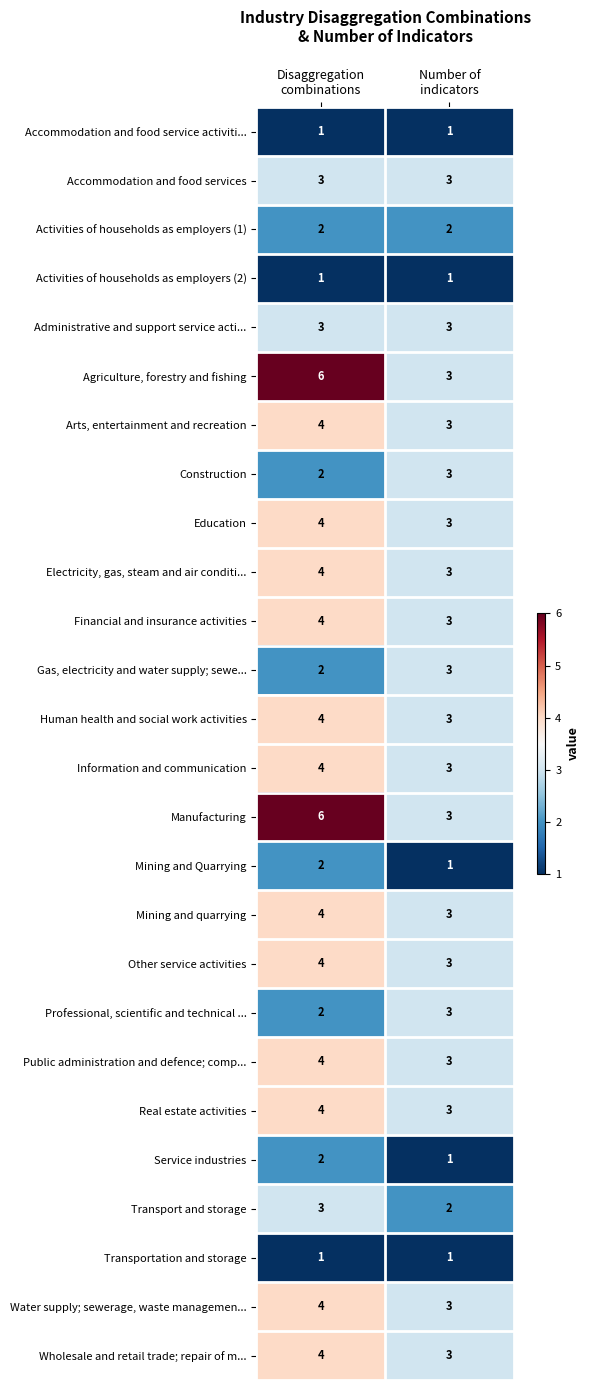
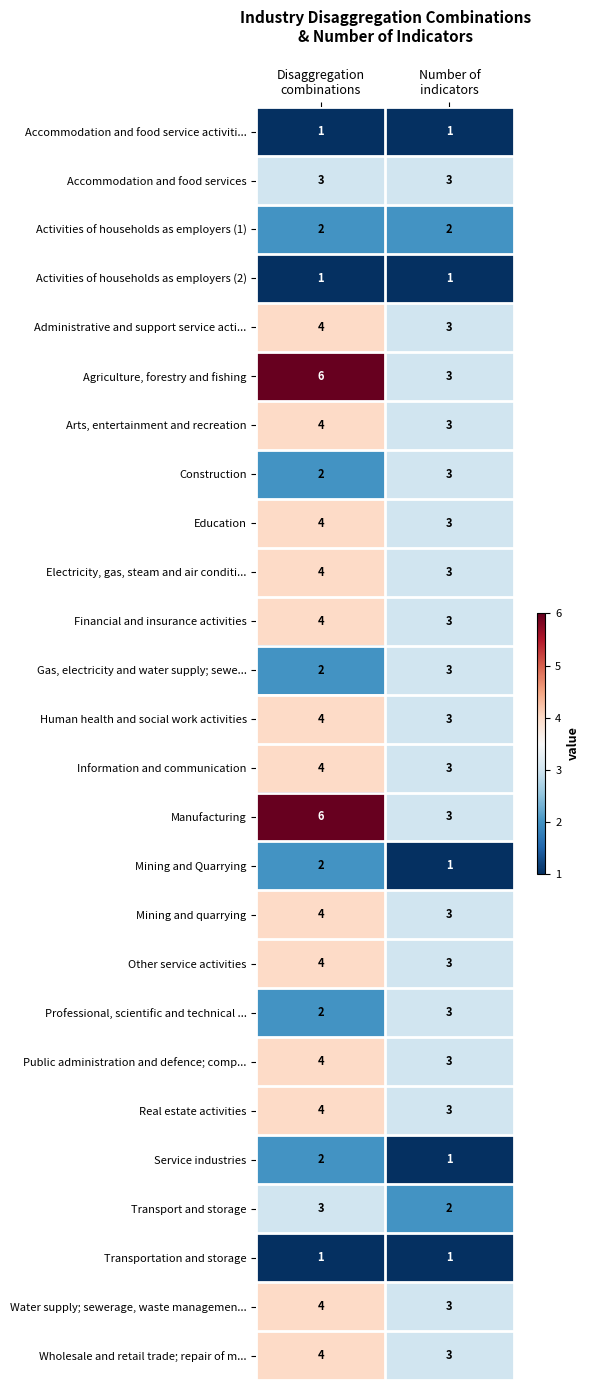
Administrative and support service acti..., Disaggregation combinations: 3 -> 4
